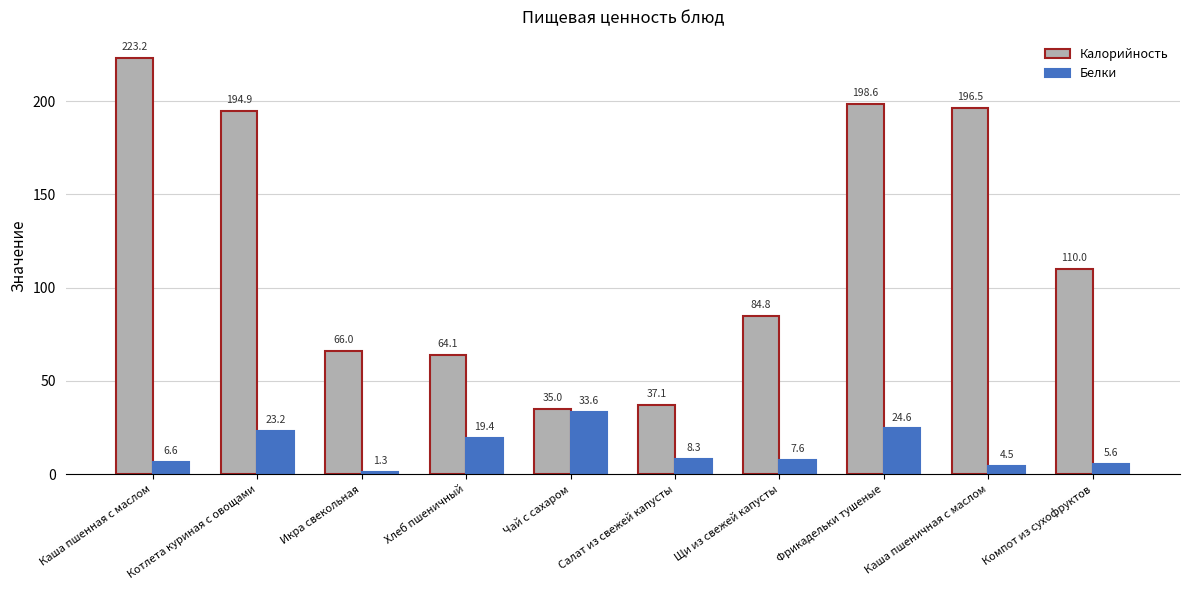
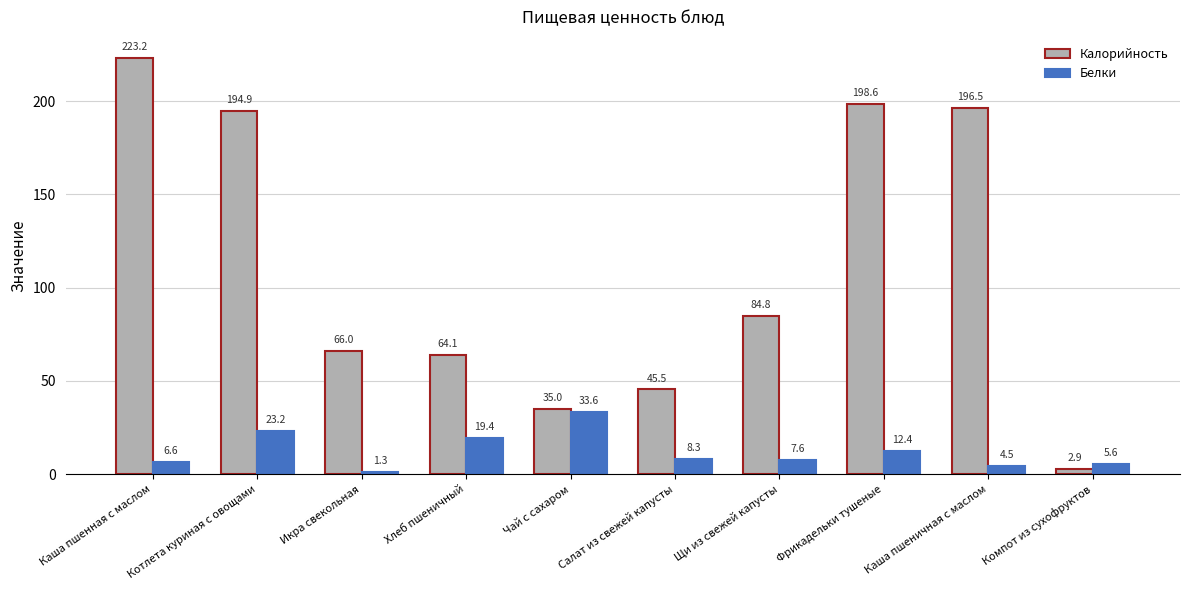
Калорийность, Салат из свежей капусты: 37.1 -> 45.5
Белки, Фрикадельки тушеные: 24.6 -> 12.4
Калорийность, Компот из сухофруктов: 110.0 -> 2.9
